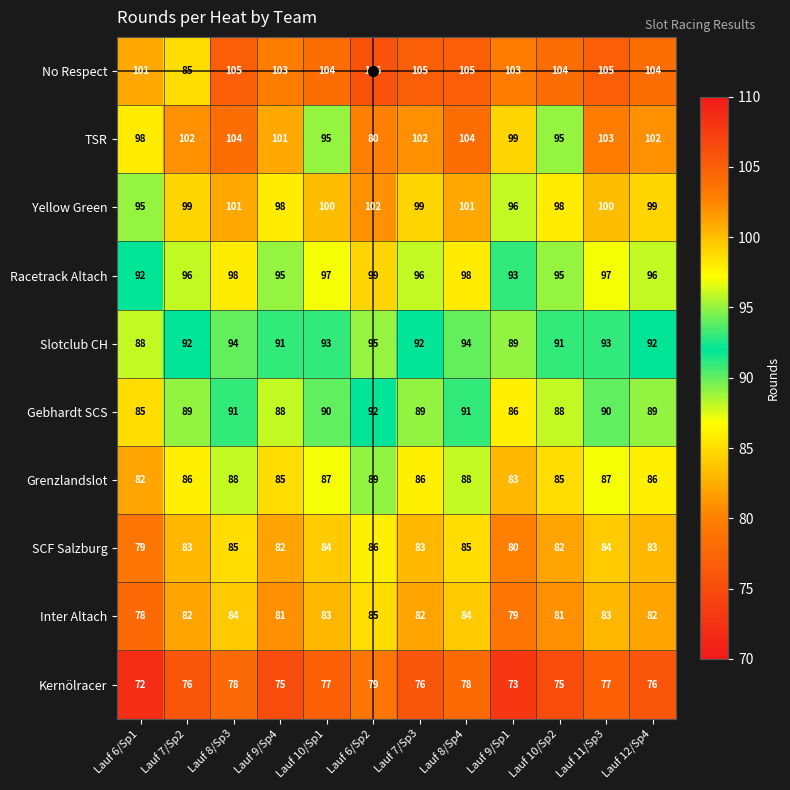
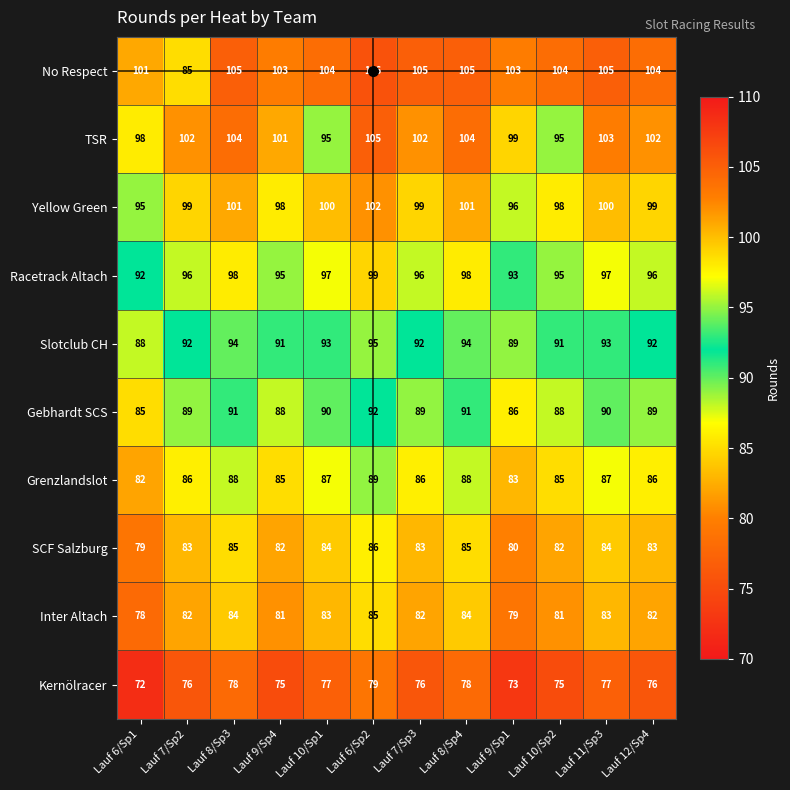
TSR, Lauf 6/Sp2: 80 -> 105
